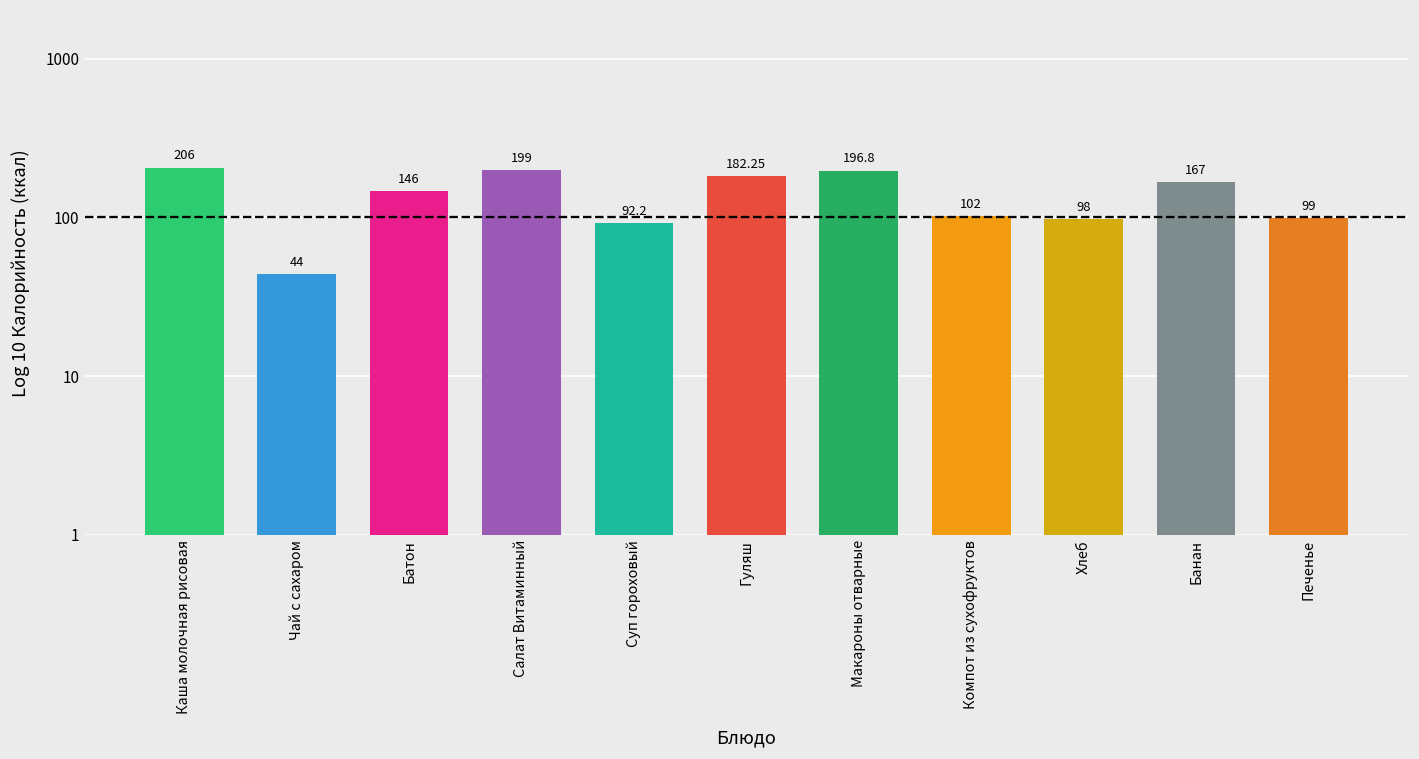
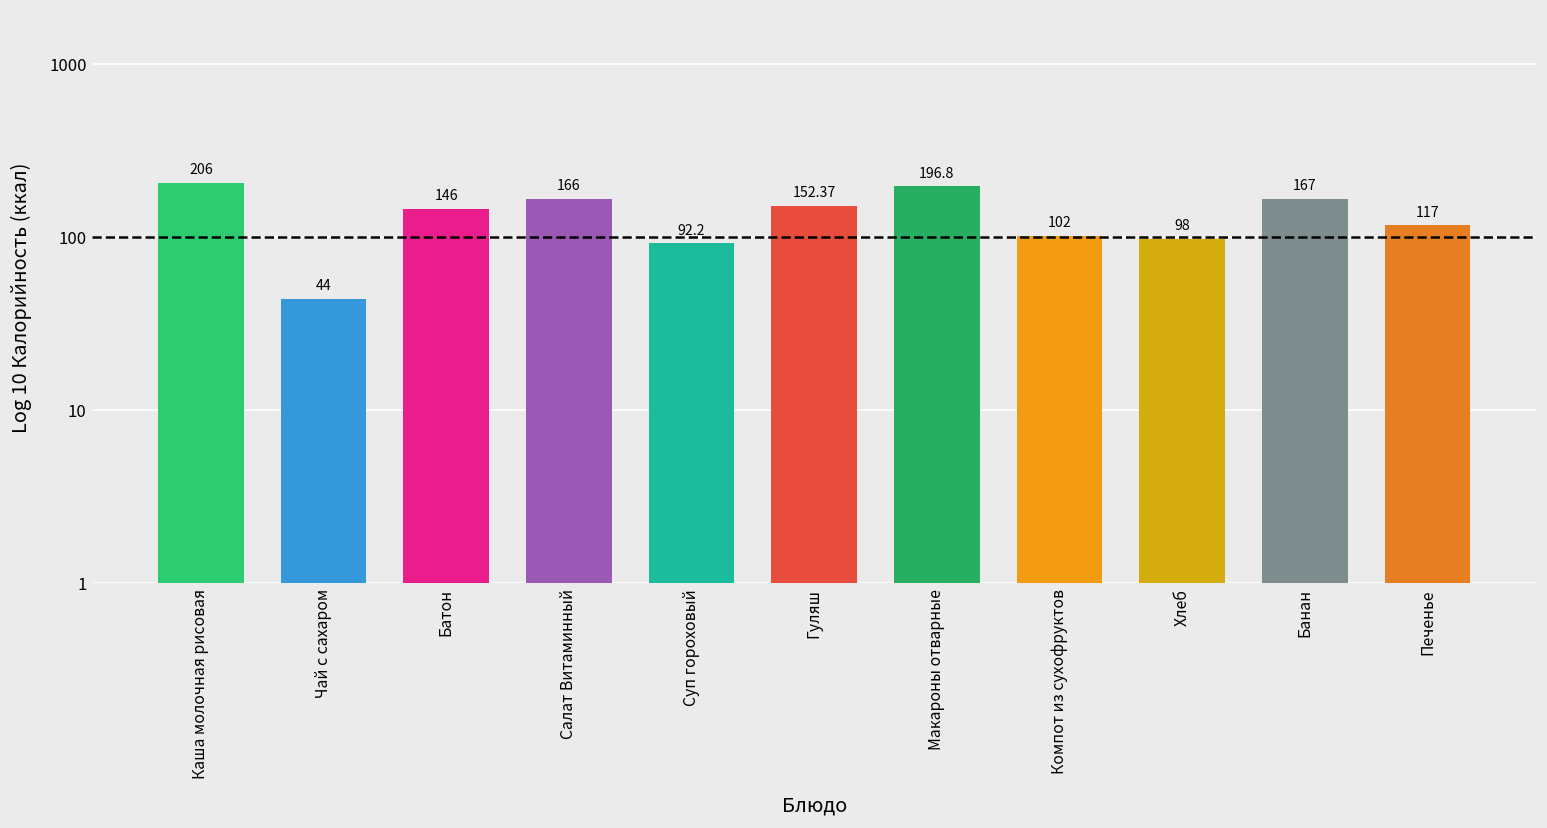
Салат Витаминный: 199 -> 166
Гуляш: 182.25 -> 152.37
Печенье: 99 -> 117
